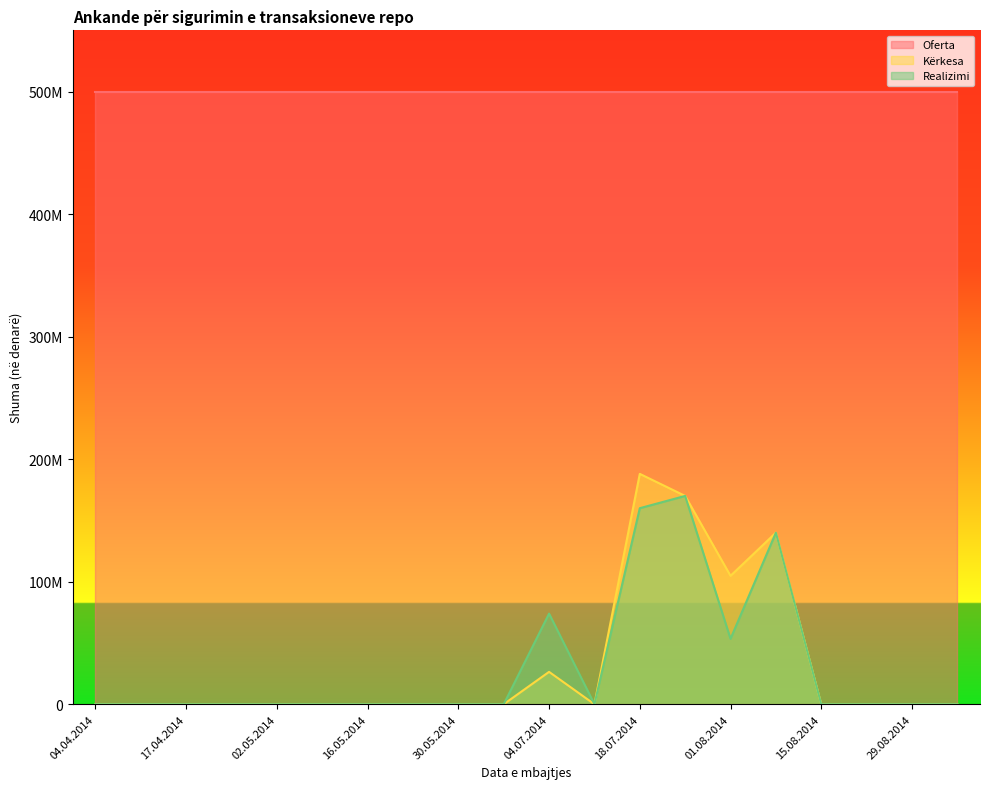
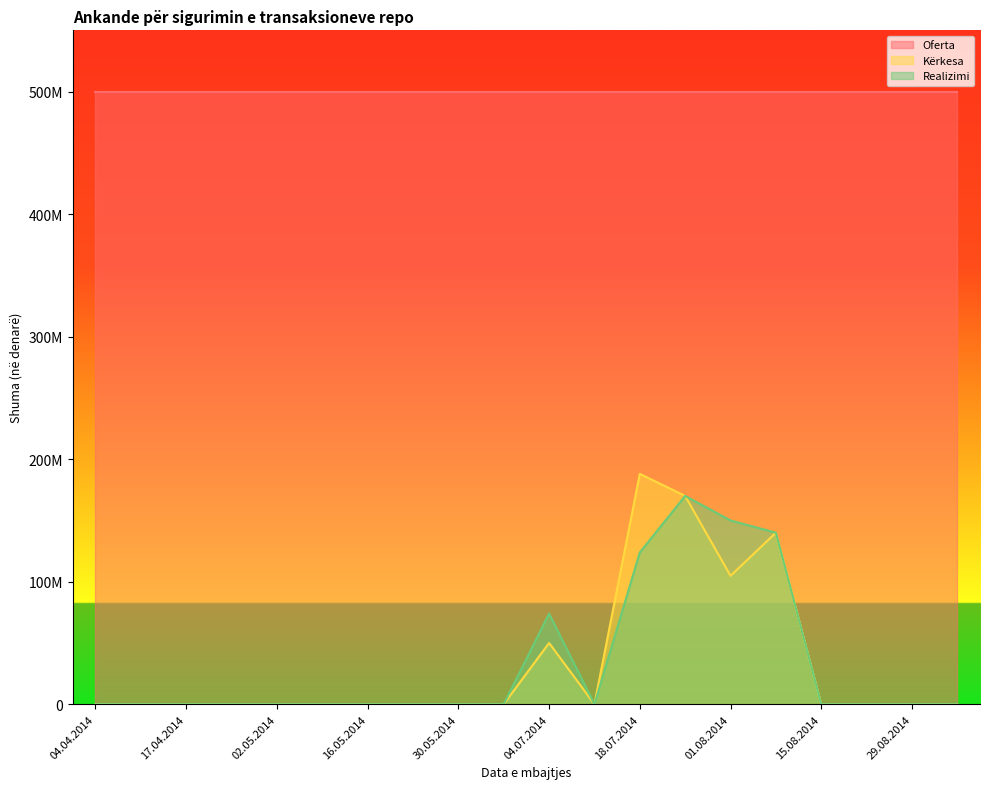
Kërkesa, 04.07.2014: 26000000 -> 50000000
Realizimi, 18.07.2014: 160000000 -> 124000000
Realizimi, 01.08.2014: 53000000 -> 150000000
